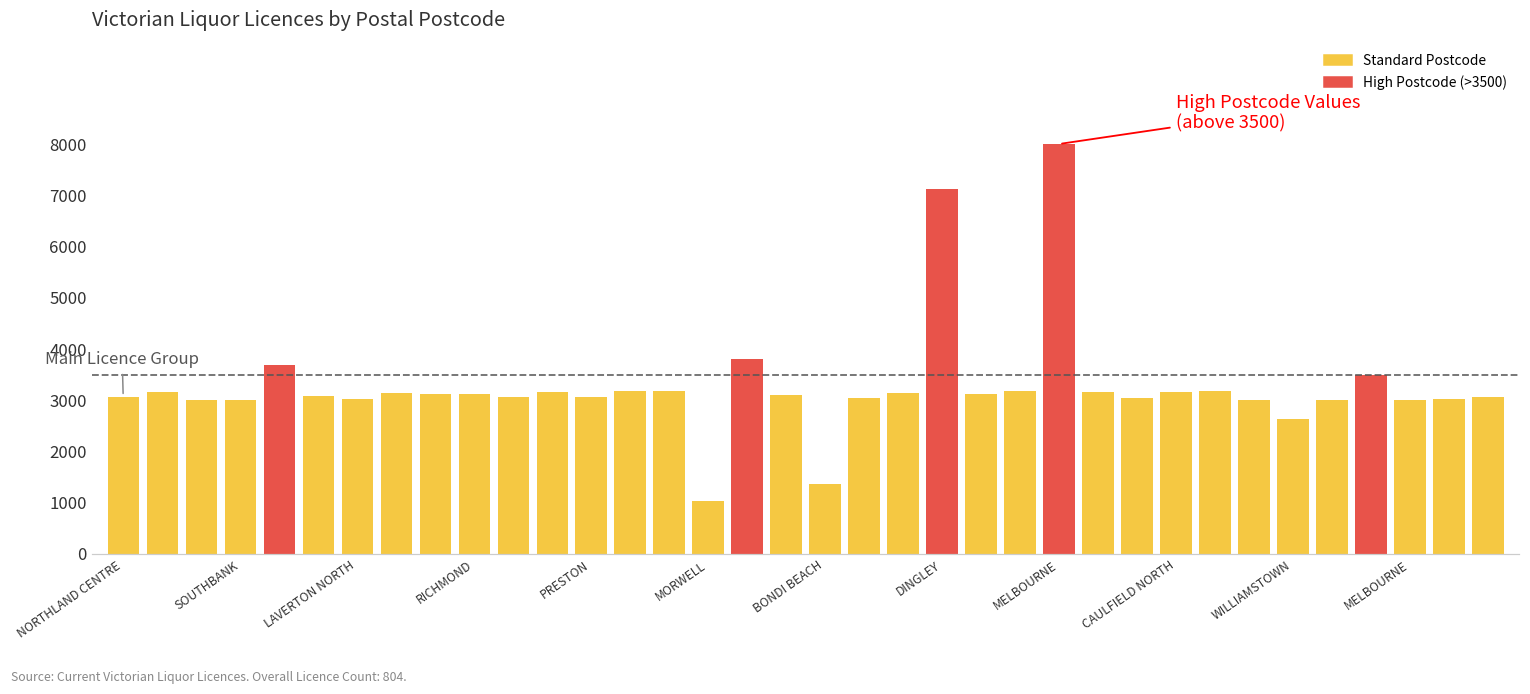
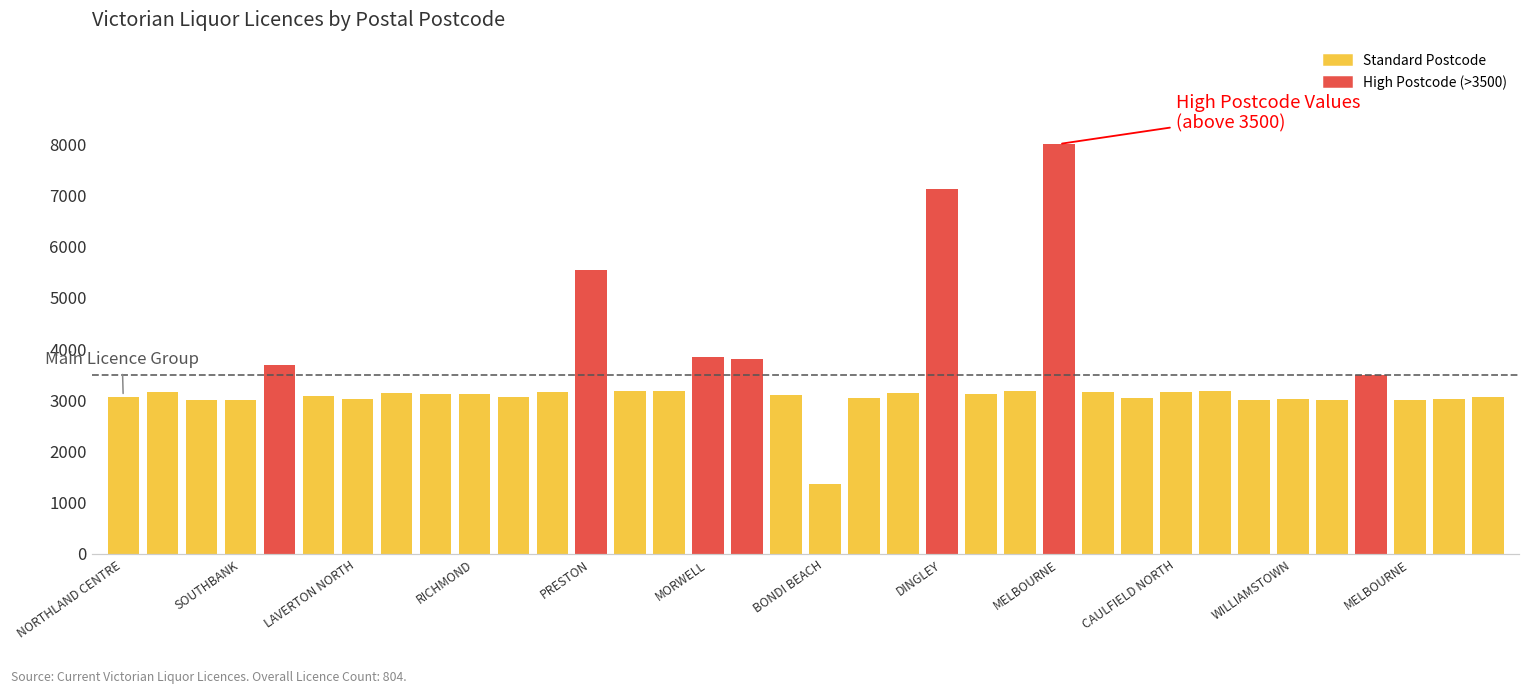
PRESTON: 3100 -> 5500
MORWELL: 1000 -> 3800
WILLIAMSTOWN: 2600 -> 3000
